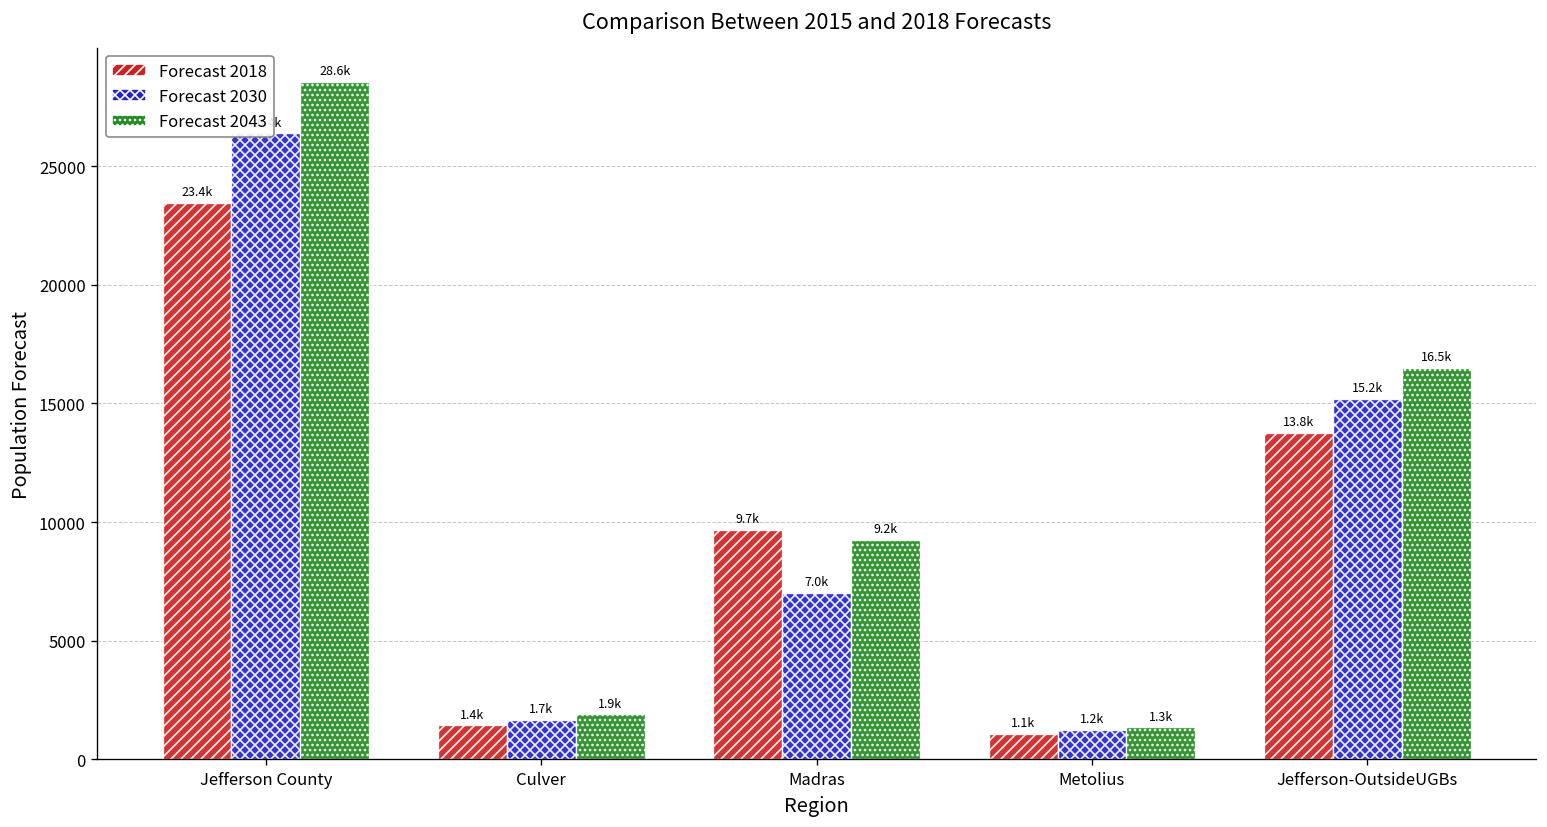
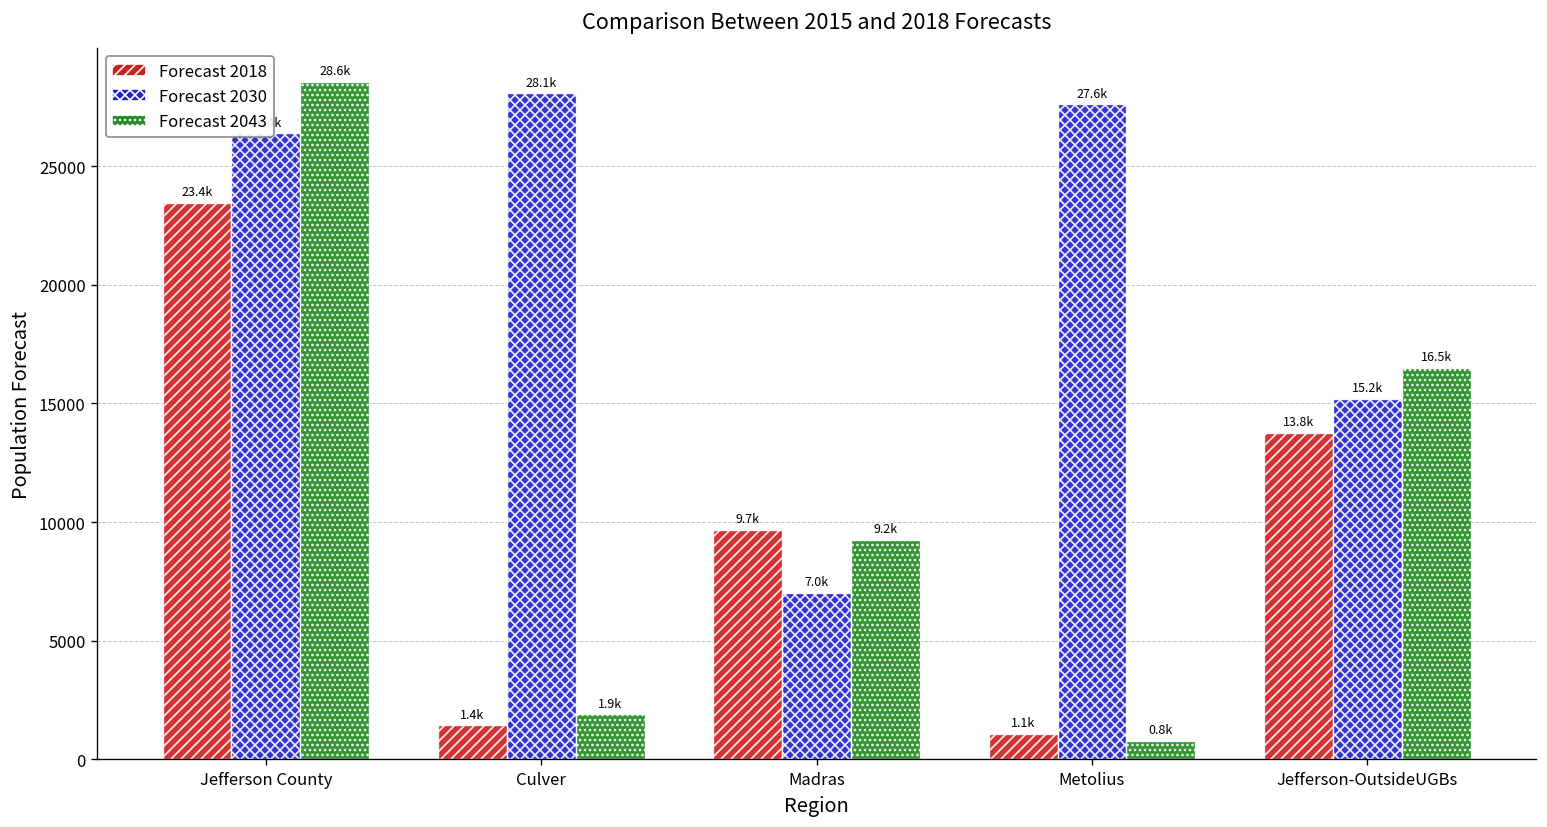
Forecast 2030, Culver: 1.7k -> 28.1k
Forecast 2030, Metolius: 1.2k -> 27.6k
Forecast 2043, Metolius: 1.3k -> 0.8k
